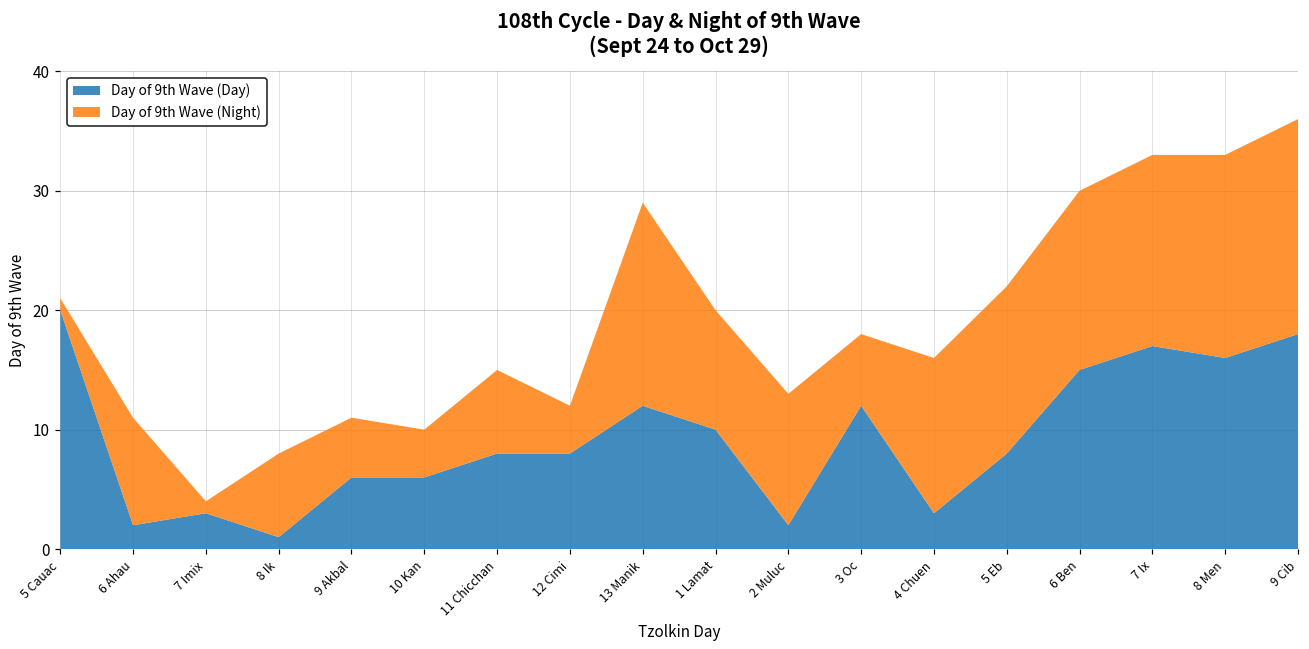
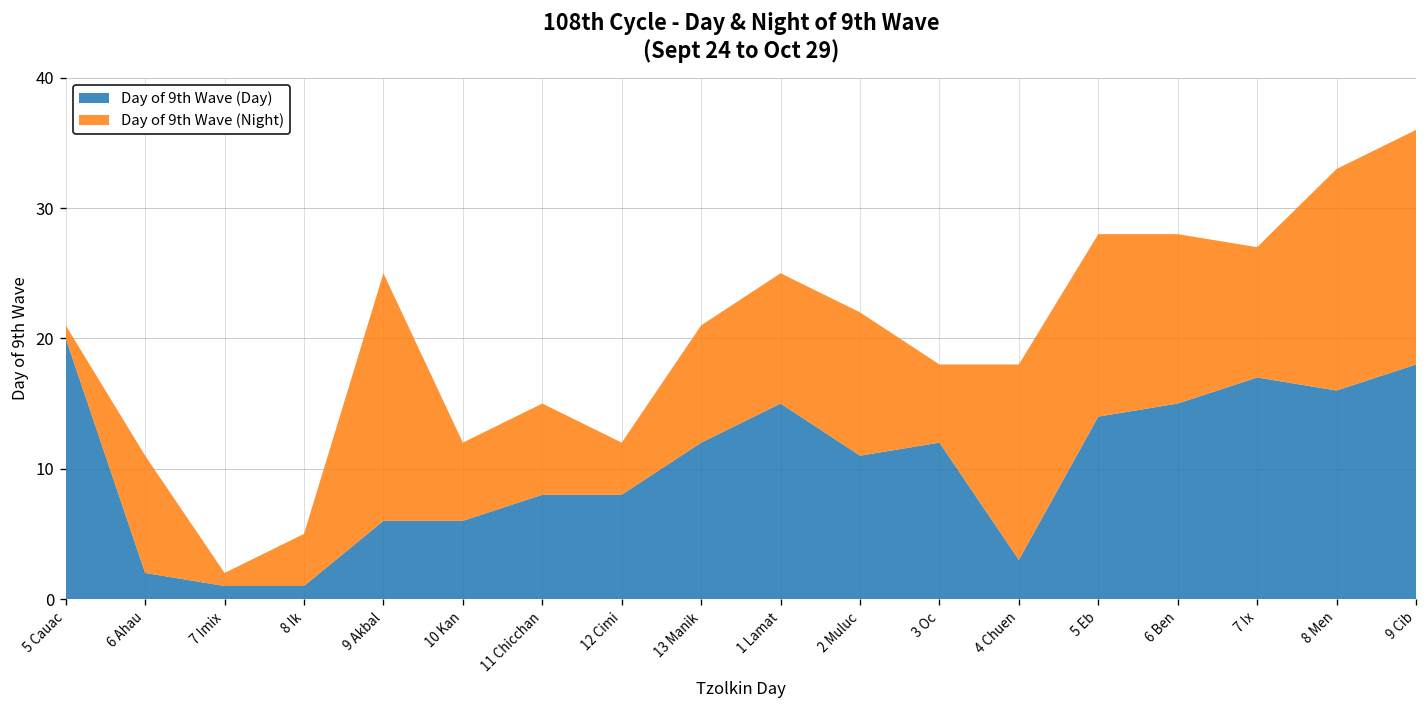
Day of 9th Wave (Day), 7 Imix: 3 -> 1
Day of 9th Wave (Night), 8 Ik: 7 -> 4
Day of 9th Wave (Night), 9 Akbal: 5 -> 19
Day of 9th Wave (Night), 10 Kan: 4 -> 6
Day of 9th Wave (Night), 13 Manik: 17 -> 9
Day of 9th Wave (Day), 1 Lamat: 10 -> 15
Day of 9th Wave (Day), 2 Muluc: 2 -> 11
Day of 9th Wave (Night), 4 Chuen: 13 -> 15
Day of 9th Wave (Day), 5 Eb: 8 -> 14
Day of 9th Wave (Night), 6 Ben: 15 -> 13
Day of 9th Wave (Night), 7 Ix: 16 -> 10
